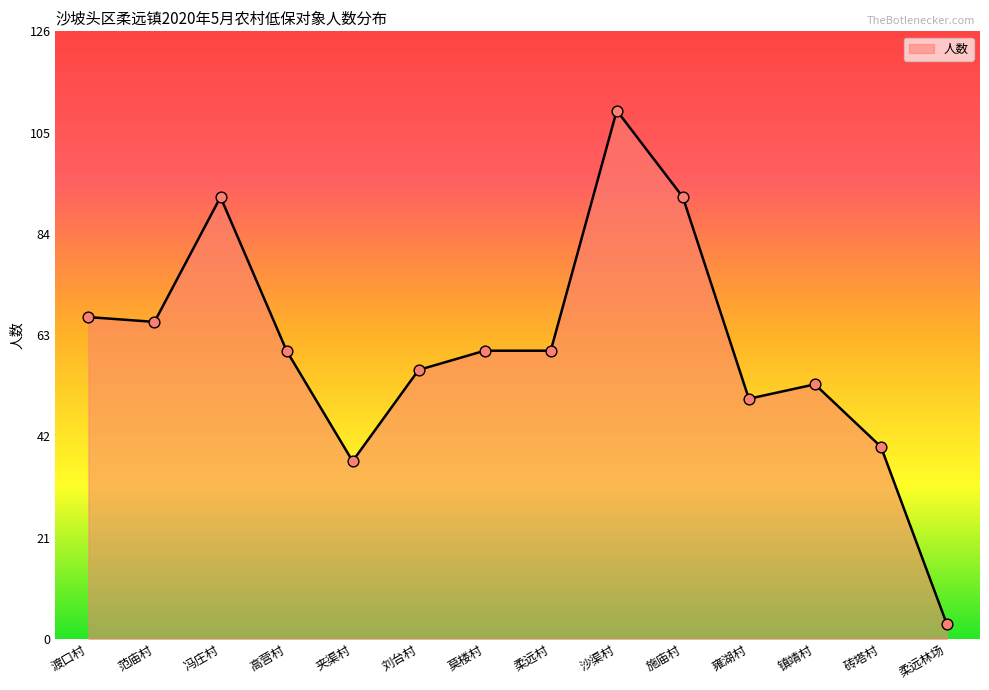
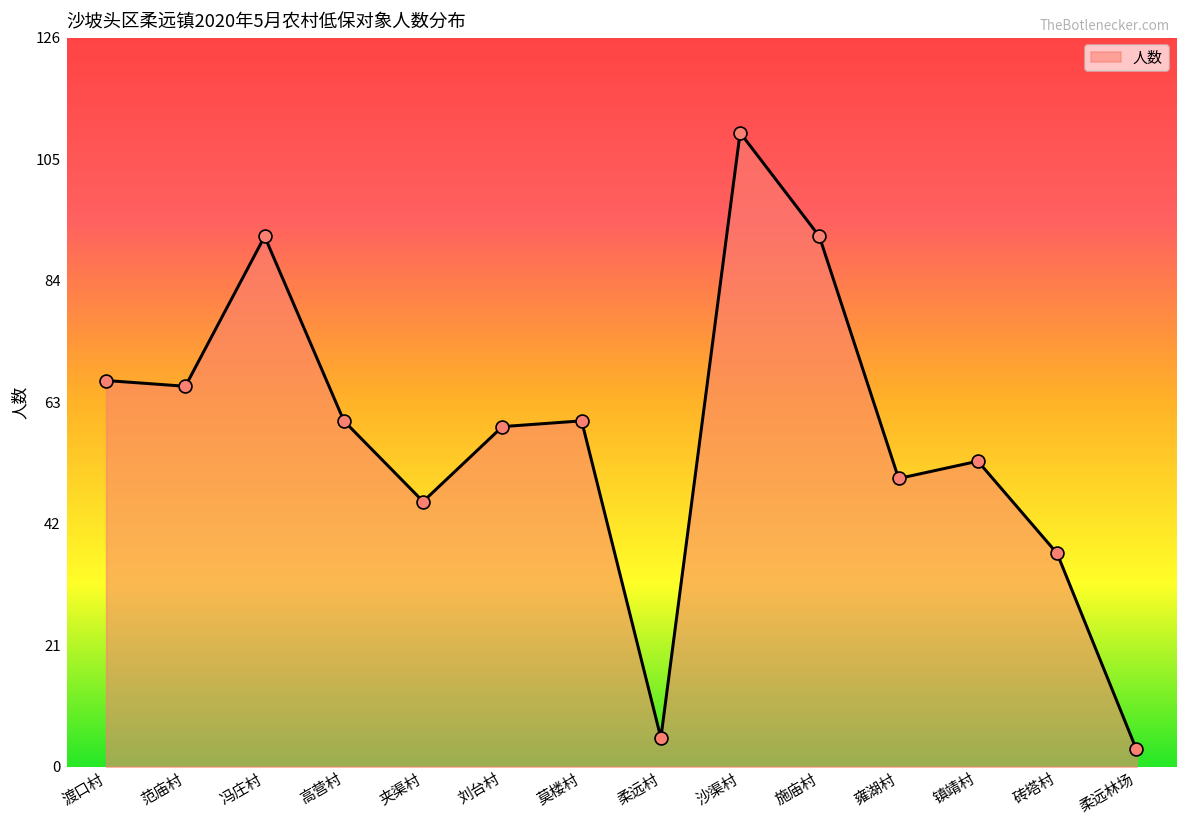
夹渠村: 37 -> 46
刘台村: 56 -> 59
柔远村: 60 -> 5
砖塔村: 40 -> 37
